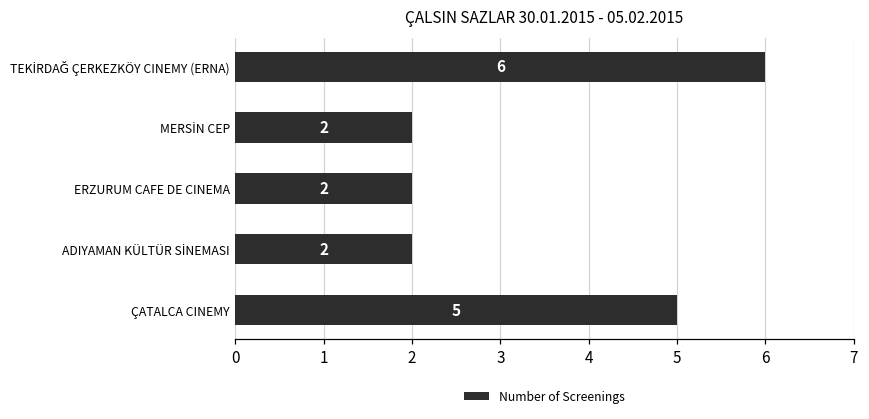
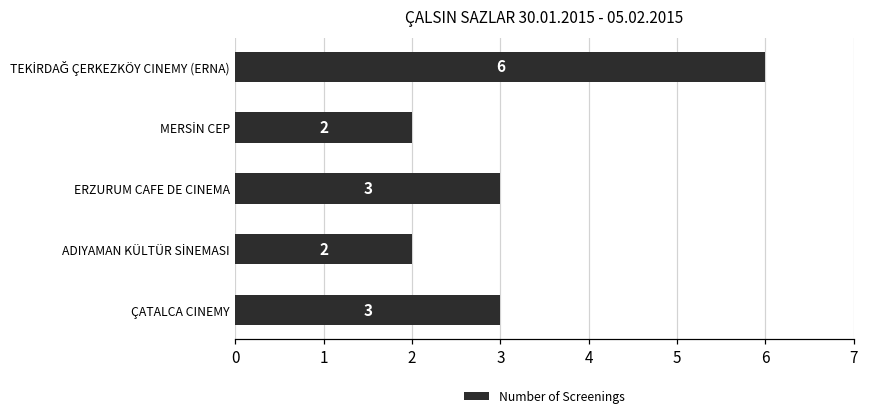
ERZURUM CAFE DE CINEMA: 2 -> 3
ÇATALCA CINEMY: 5 -> 3
